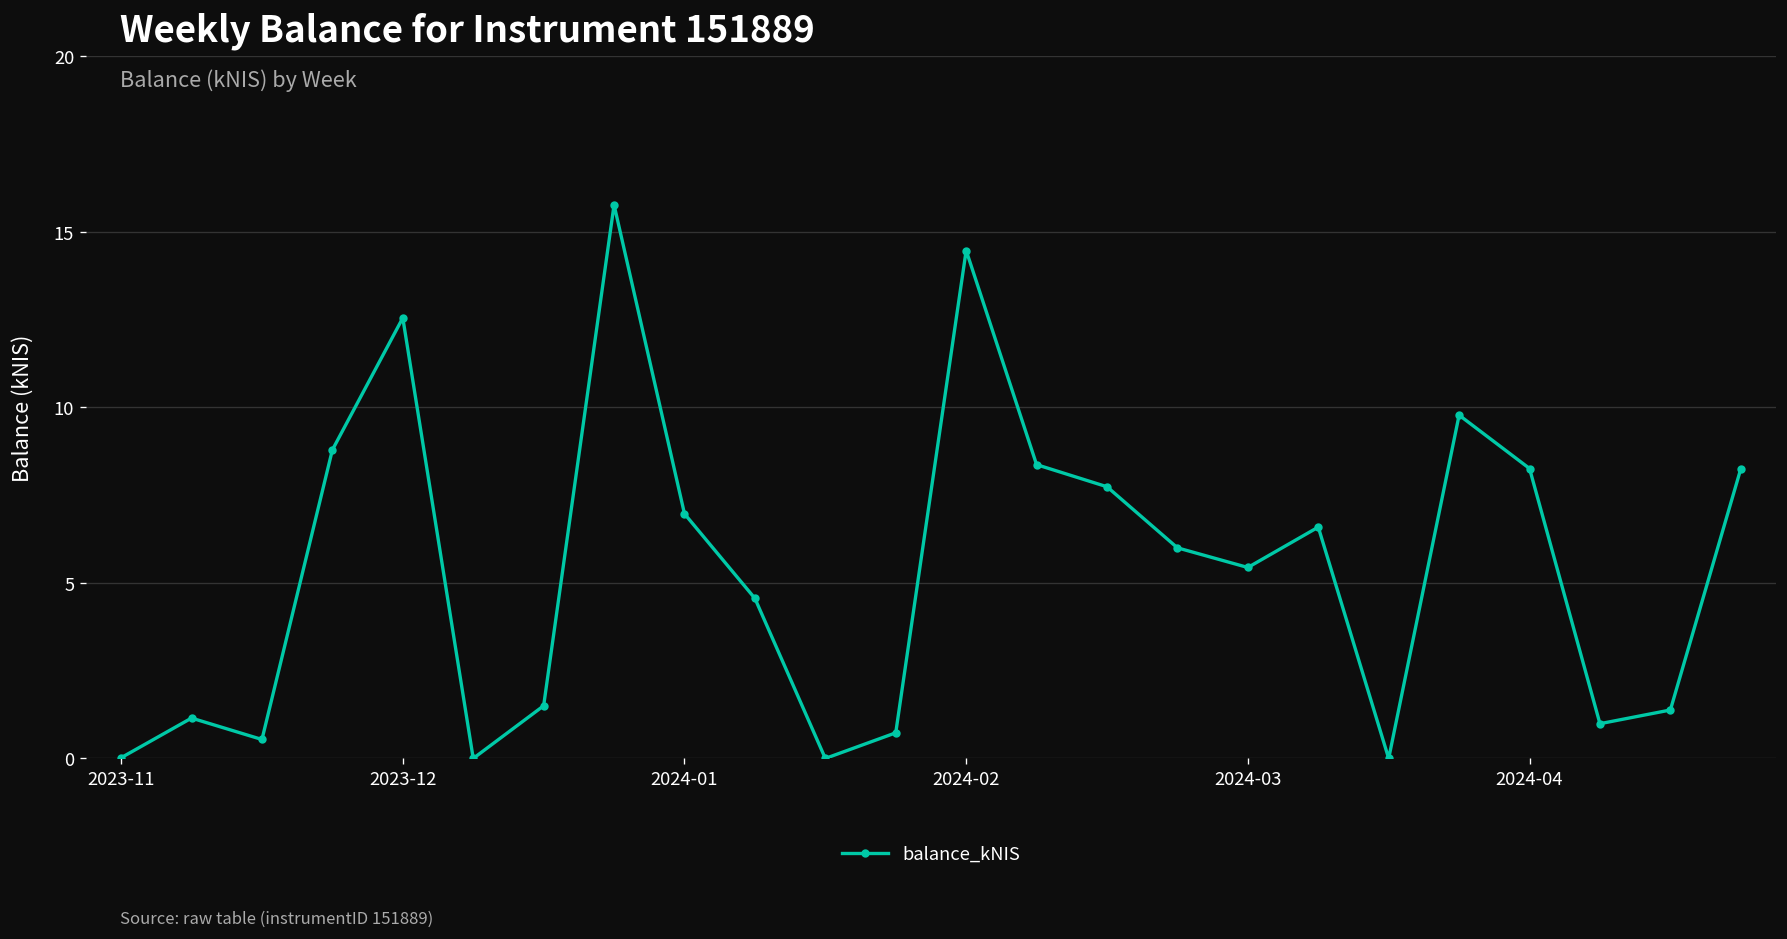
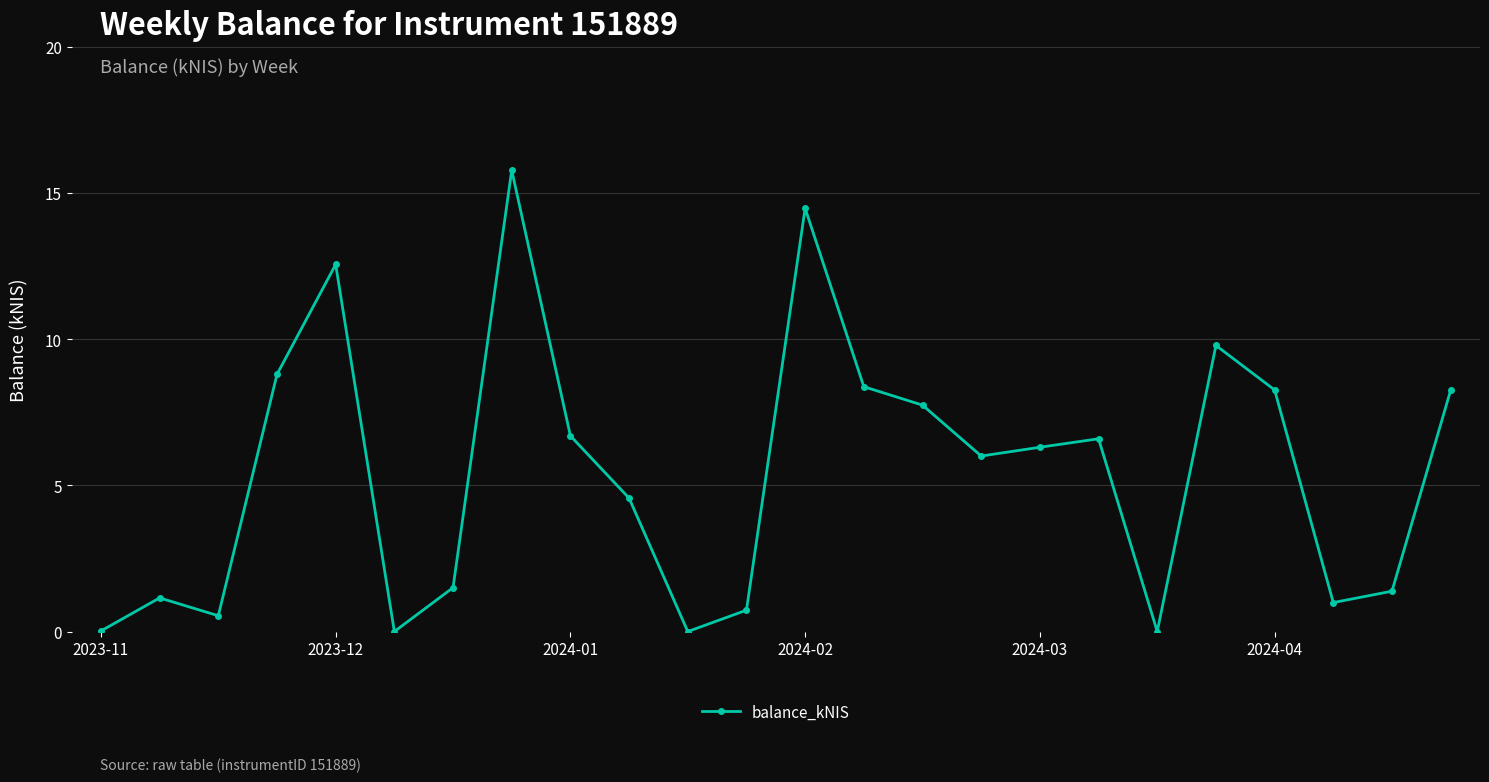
2024-01: 7.0 -> 6.7
2024-03: 5.4 -> 6.3
